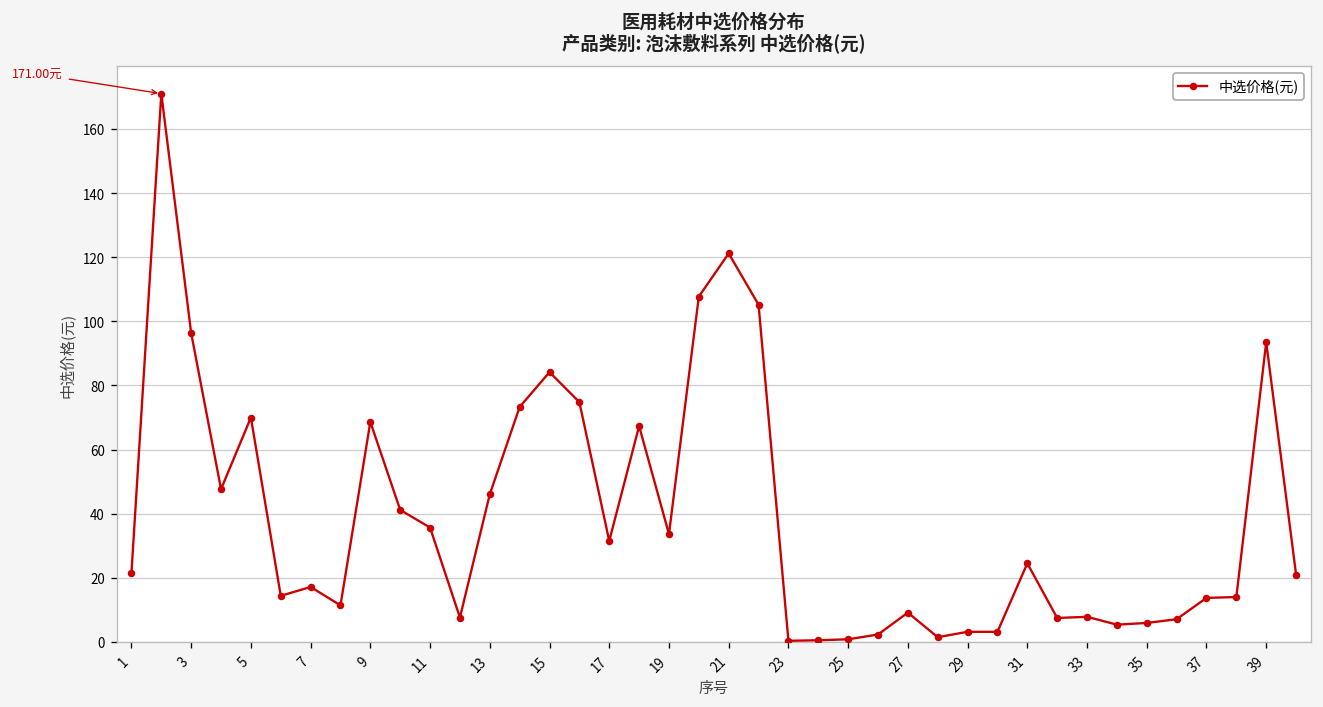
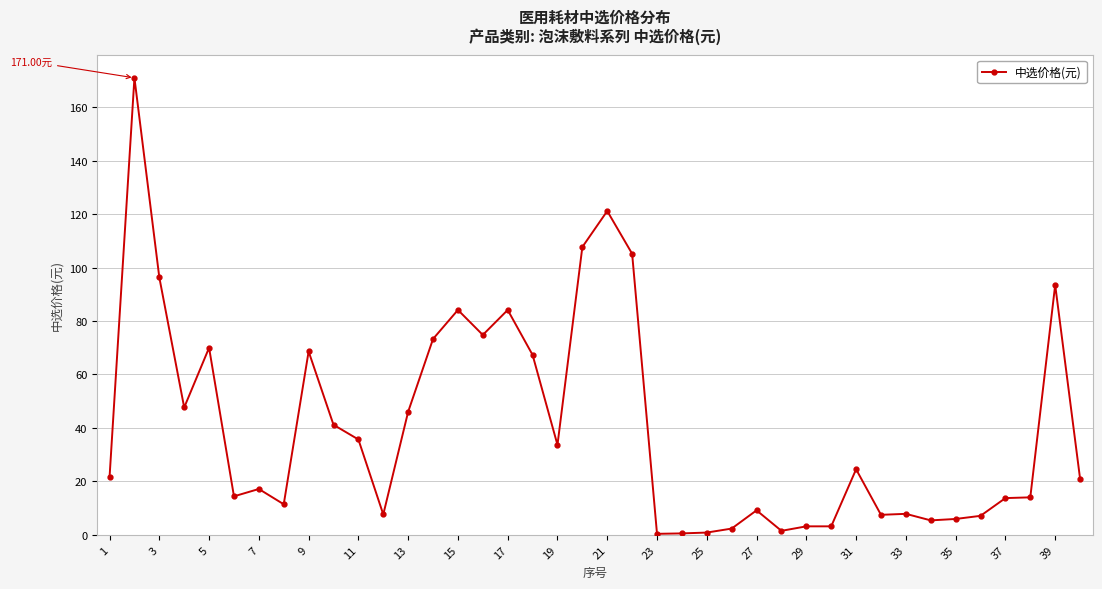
17: 32 -> 84
